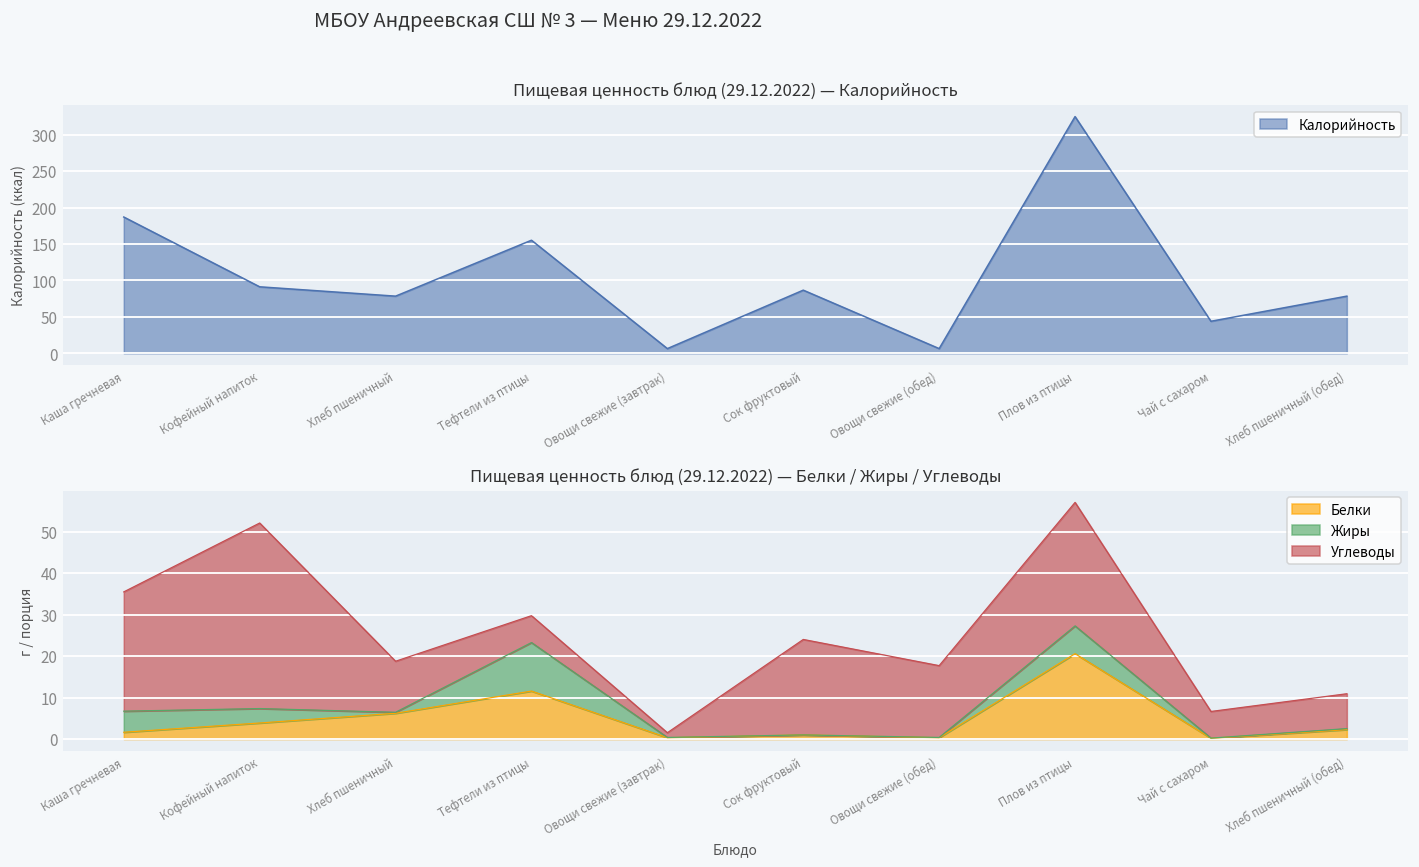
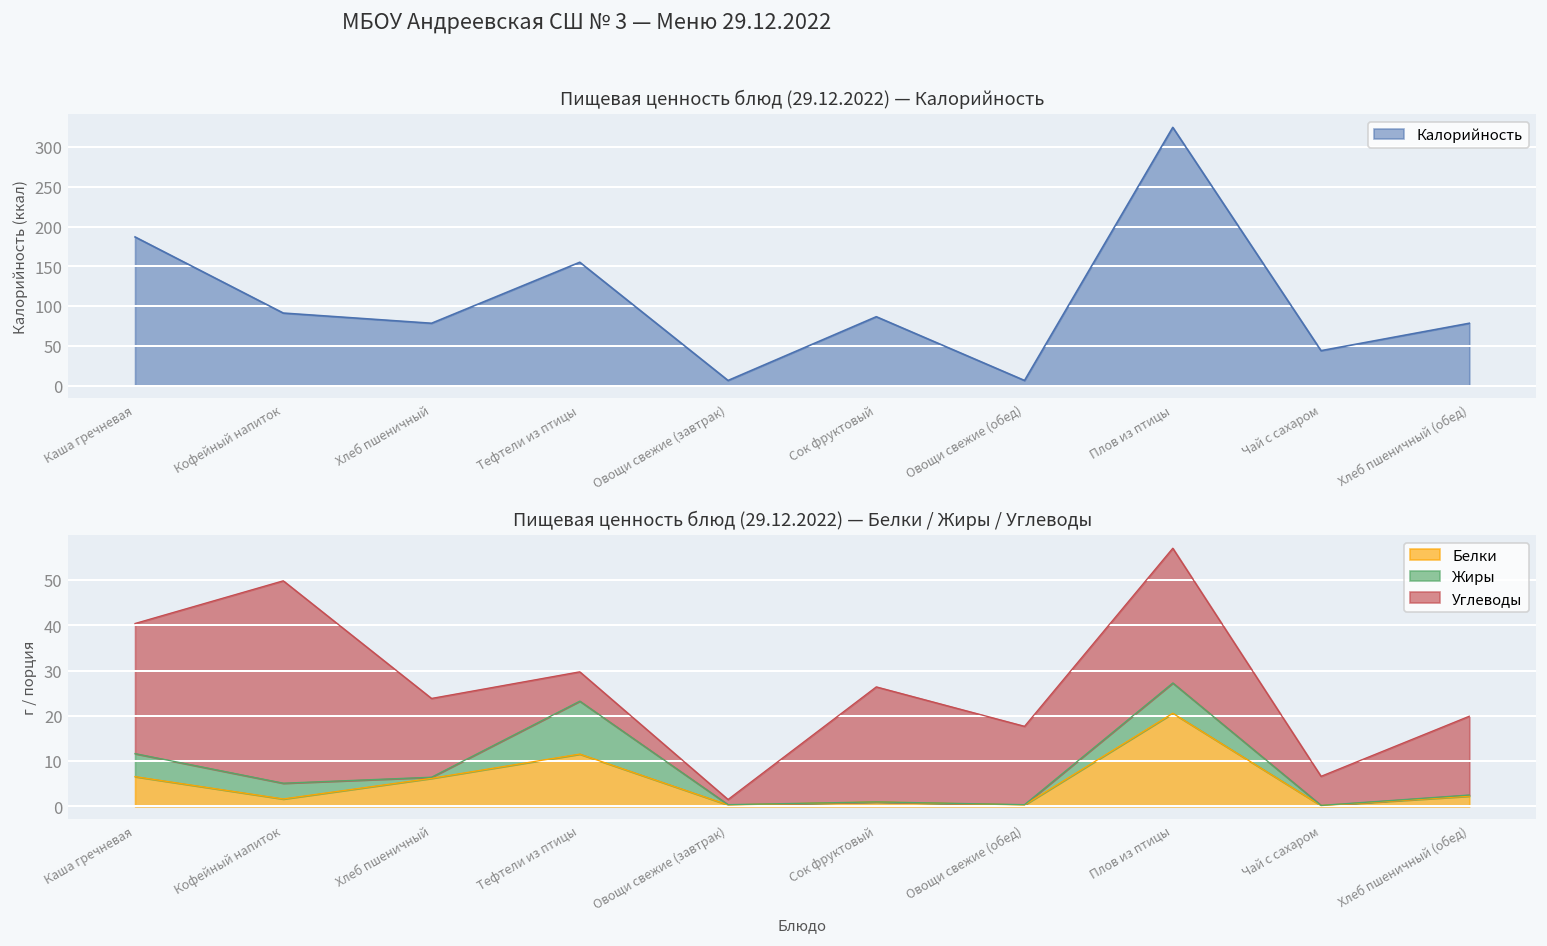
Пищевая ценность блюд (29.12.2022) — Белки / Жиры / Углеводы, Белки, Каша гречневая: 2 -> 7
Пищевая ценность блюд (29.12.2022) — Белки / Жиры / Углеводы, Белки, Кофейный напиток: 4 -> 2
Пищевая ценность блюд (29.12.2022) — Белки / Жиры / Углеводы, Углеводы, Хлеб пшеничный: 12 -> 17
Пищевая ценность блюд (29.12.2022) — Белки / Жиры / Углеводы, Углеводы, Сок фруктовый: 23 -> 25
Пищевая ценность блюд (29.12.2022) — Белки / Жиры / Углеводы, Углеводы, Хлеб пшеничный (обед): 8 -> 17
